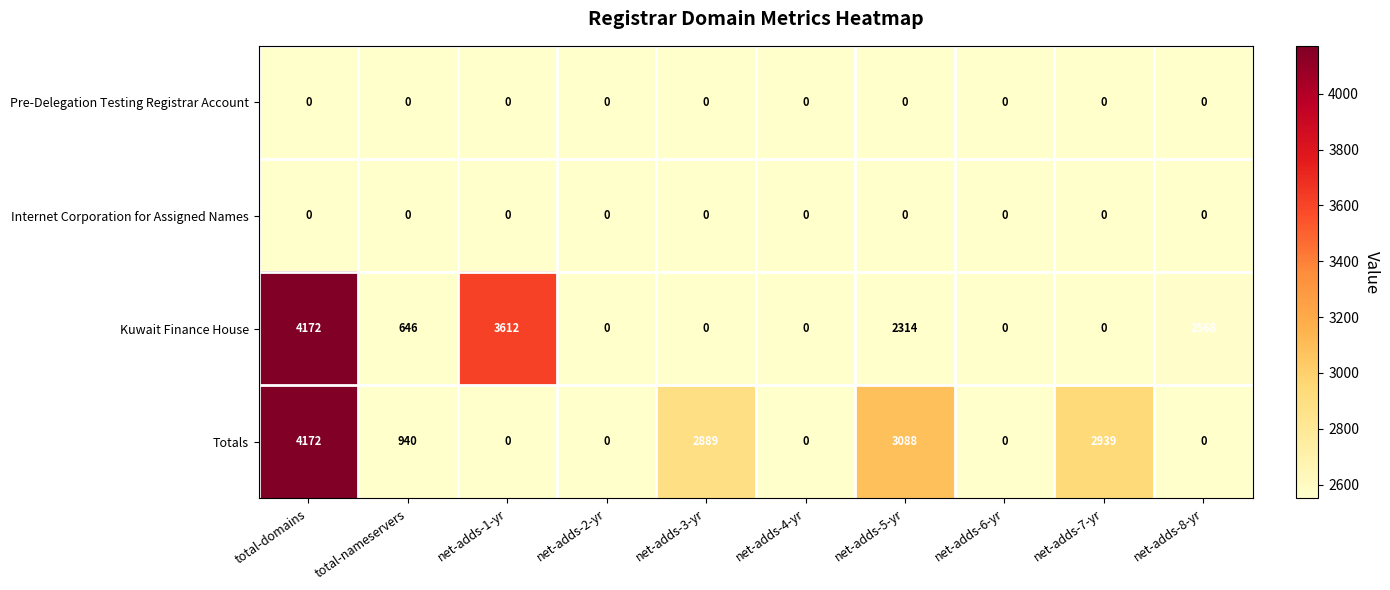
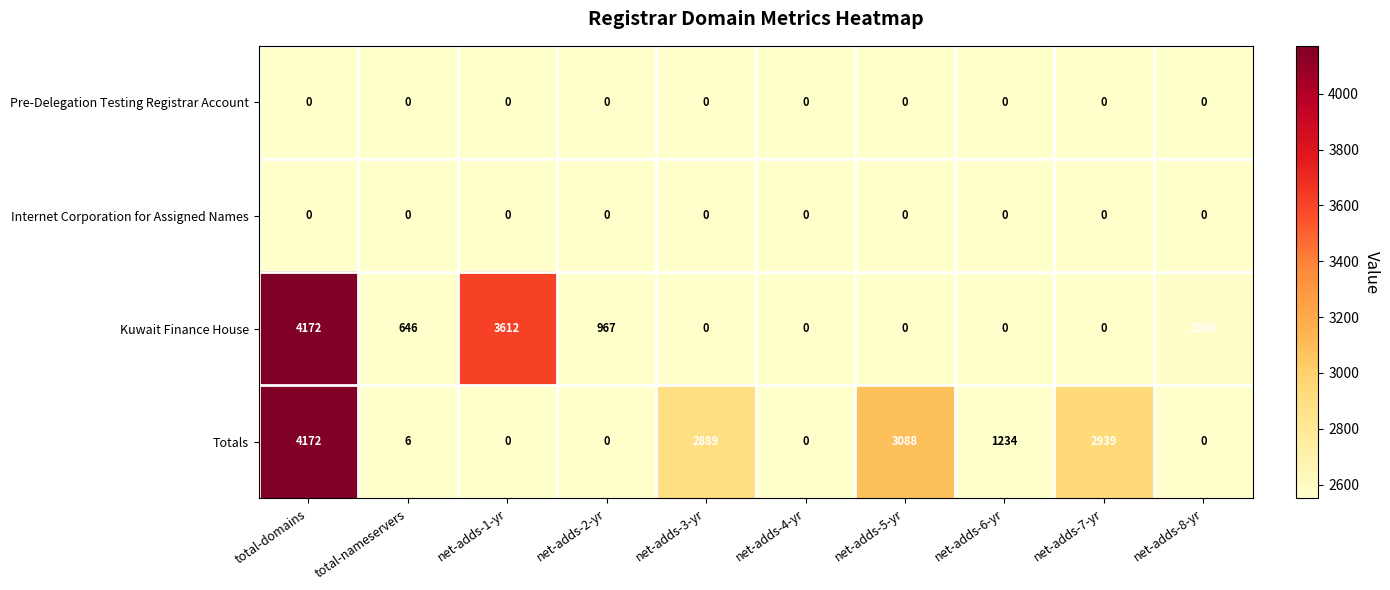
Kuwait Finance House, net-adds-2-yr: 0 -> 967
Kuwait Finance House, net-adds-5-yr: 2314 -> 0
Totals, total-nameservers: 940 -> 6
Totals, net-adds-6-yr: 0 -> 1234
